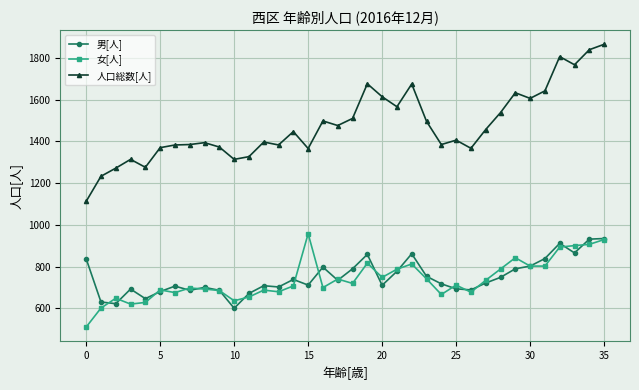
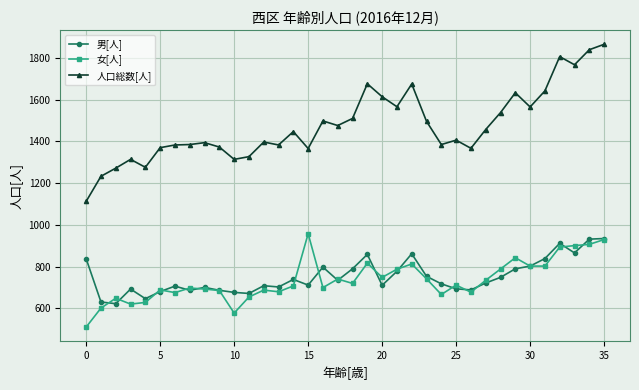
男[人], 10: 600 -> 680
女[人], 10: 640 -> 580
人口総数[人], 30: 1610 -> 1570
